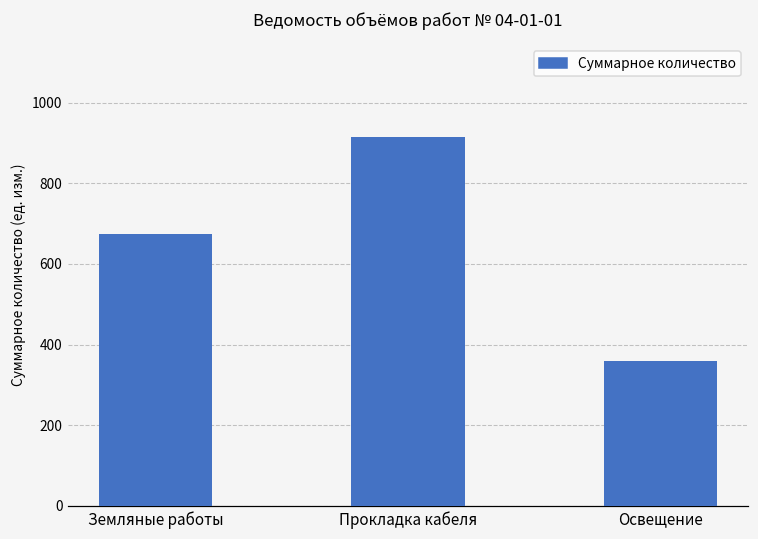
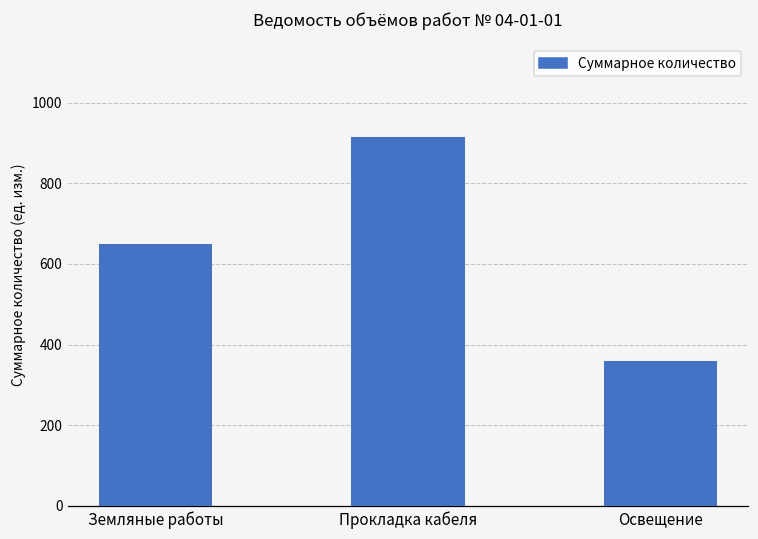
Земляные работы: 680 -> 650
